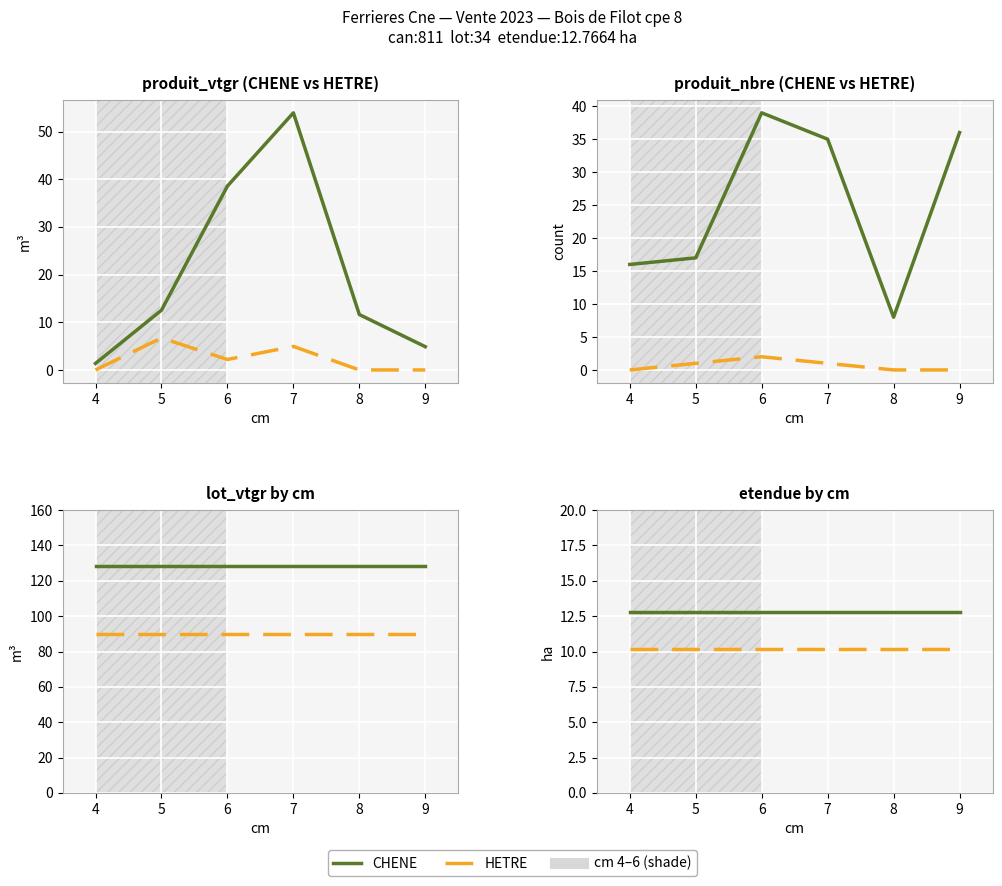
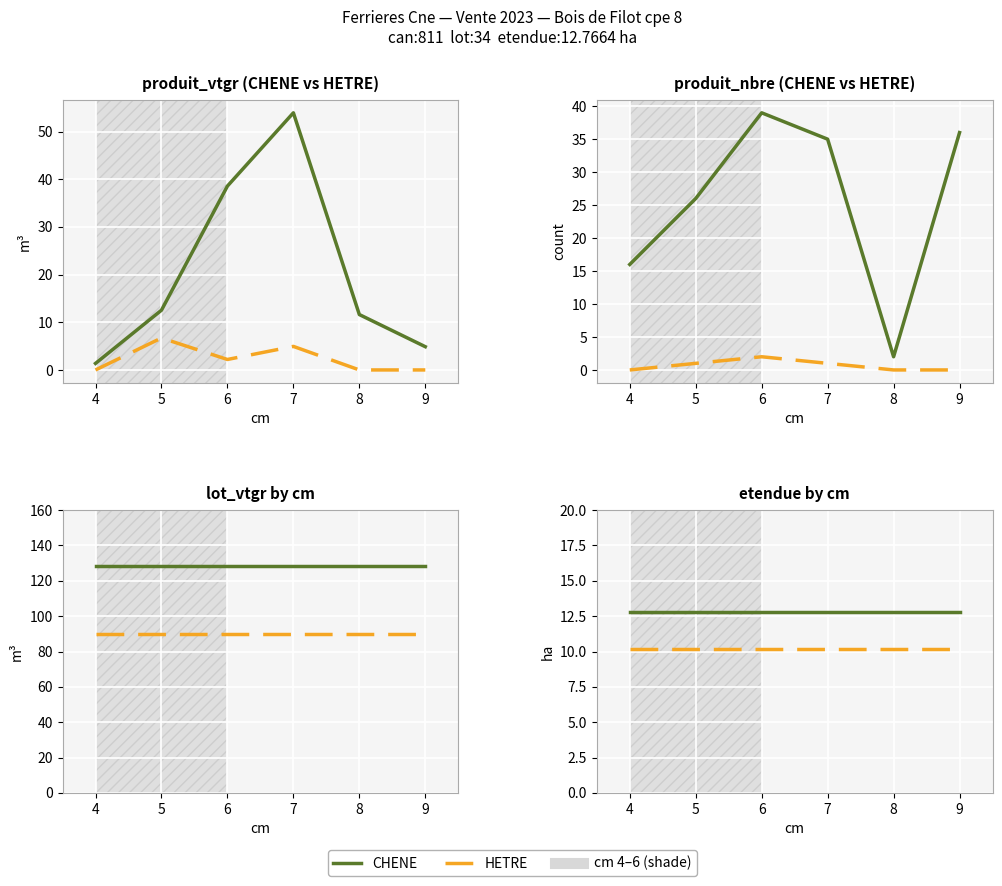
produit_nbre (CHENE vs HETRE), CHENE, 5: 17 -> 26
produit_nbre (CHENE vs HETRE), CHENE, 8: 8 -> 2
